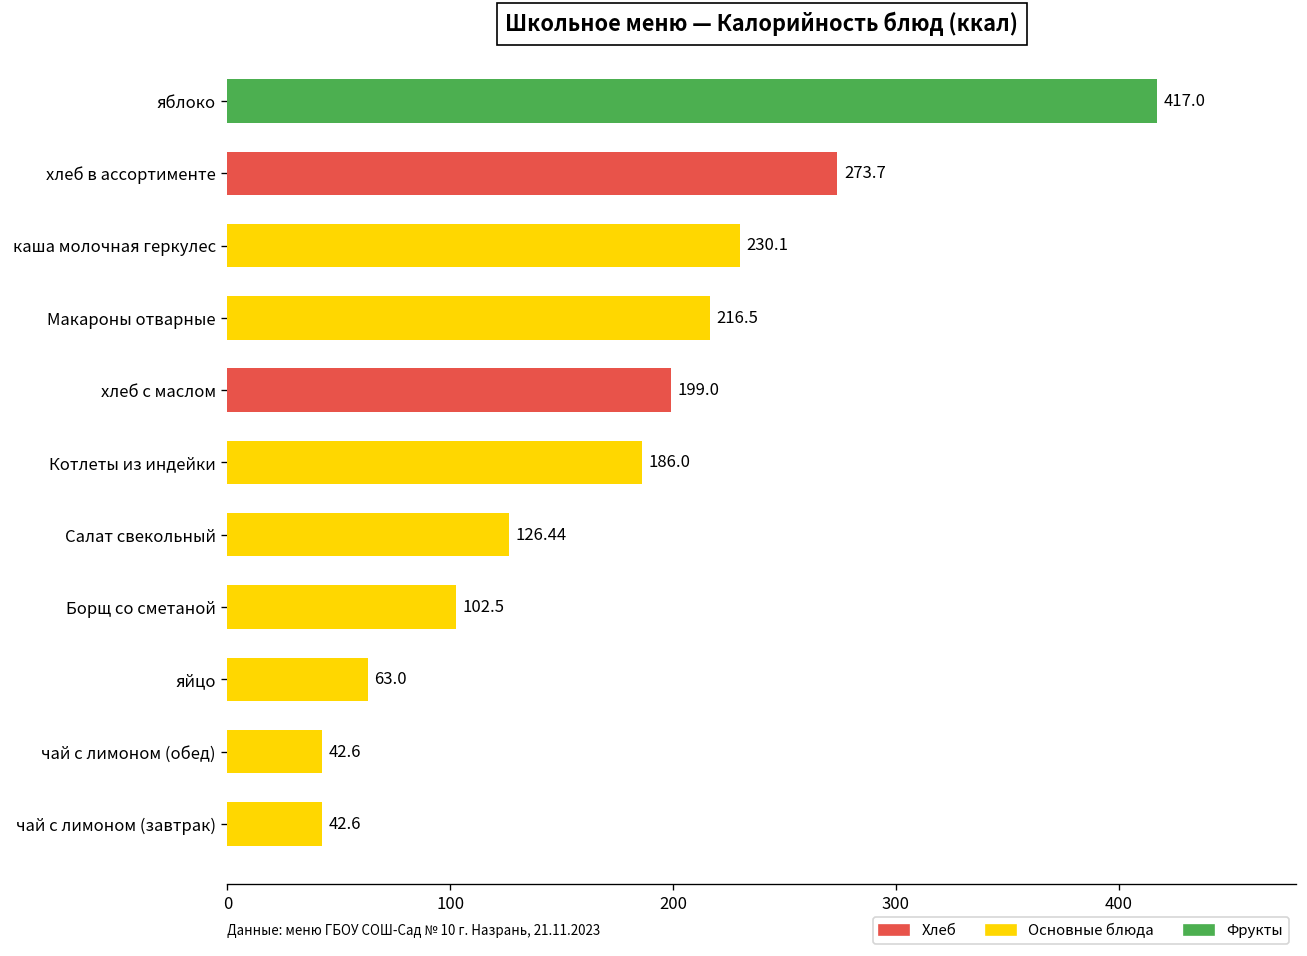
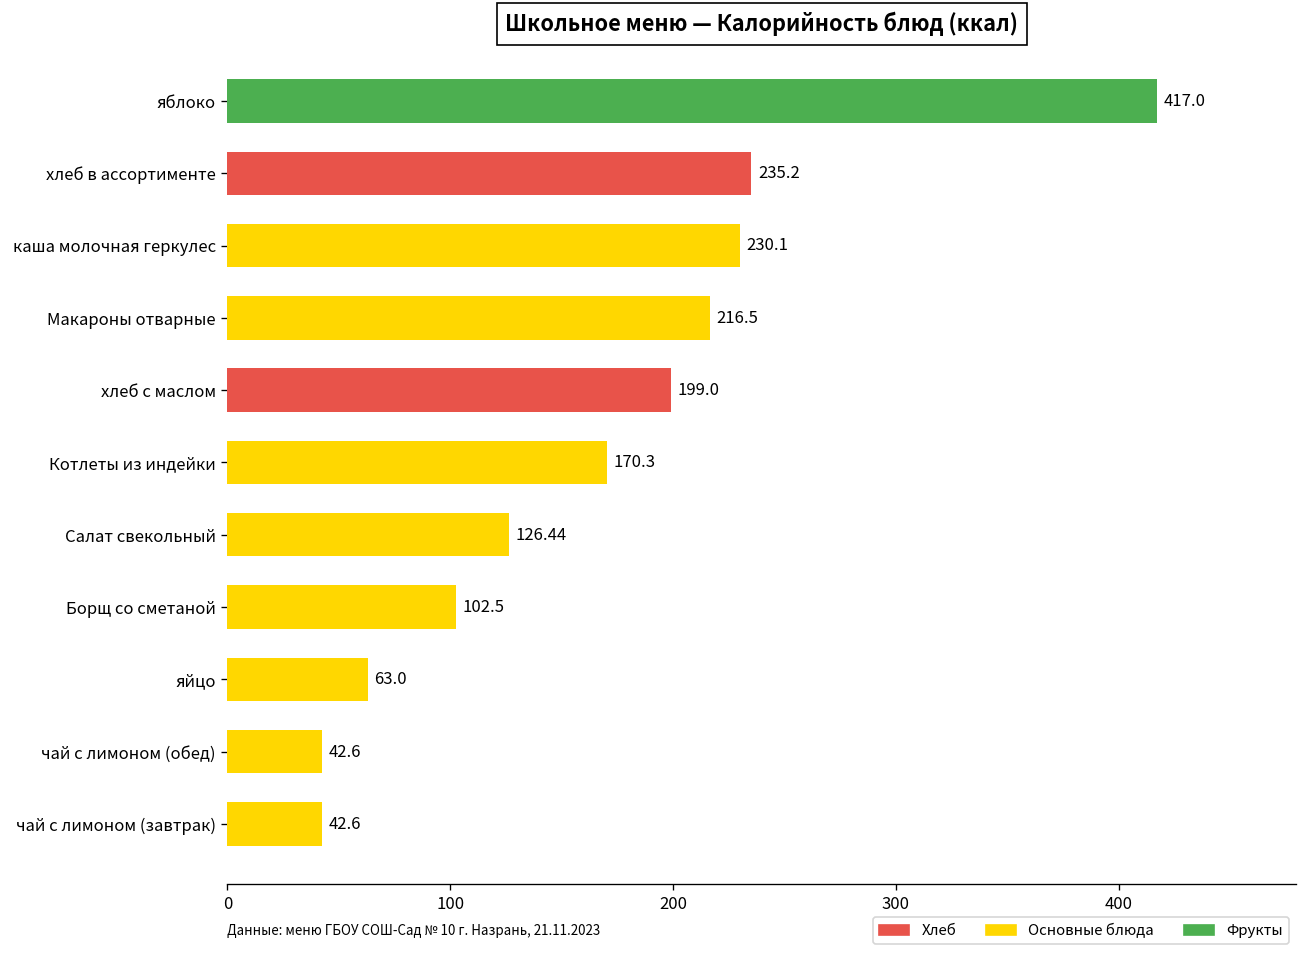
хлеб в ассортименте: 273.7 -> 235.2
Котлеты из индейки: 186.0 -> 170.3
